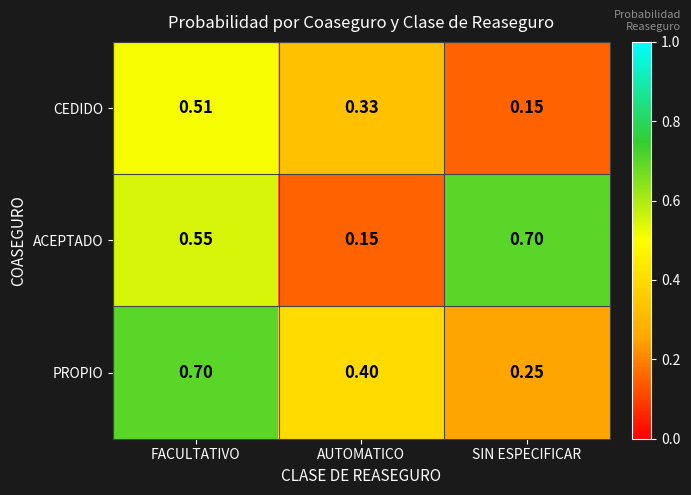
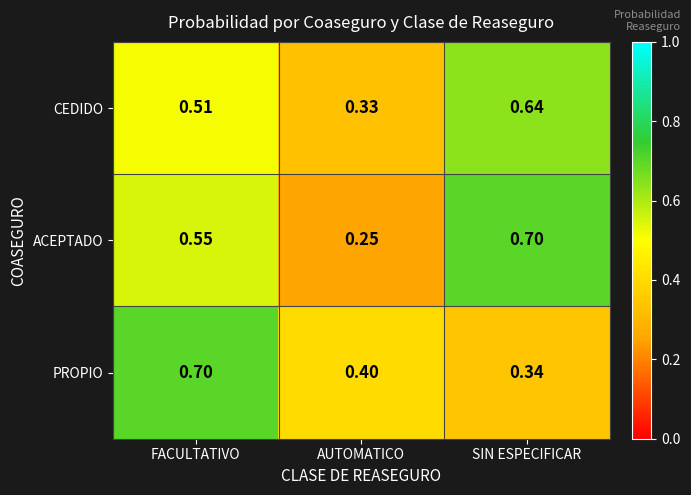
CEDIDO, SIN ESPECIFICAR: 0.15 -> 0.64
ACEPTADO, AUTOMATICO: 0.15 -> 0.25
PROPIO, SIN ESPECIFICAR: 0.25 -> 0.34
